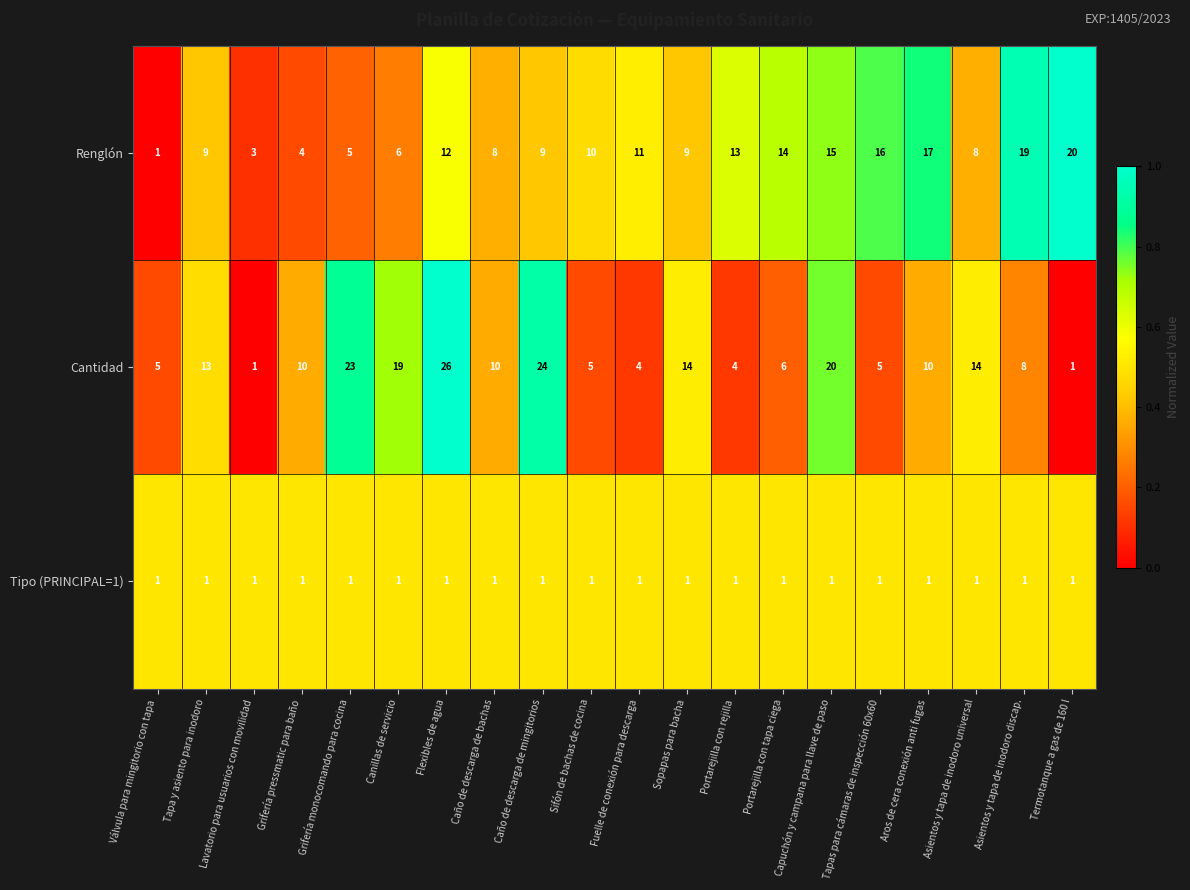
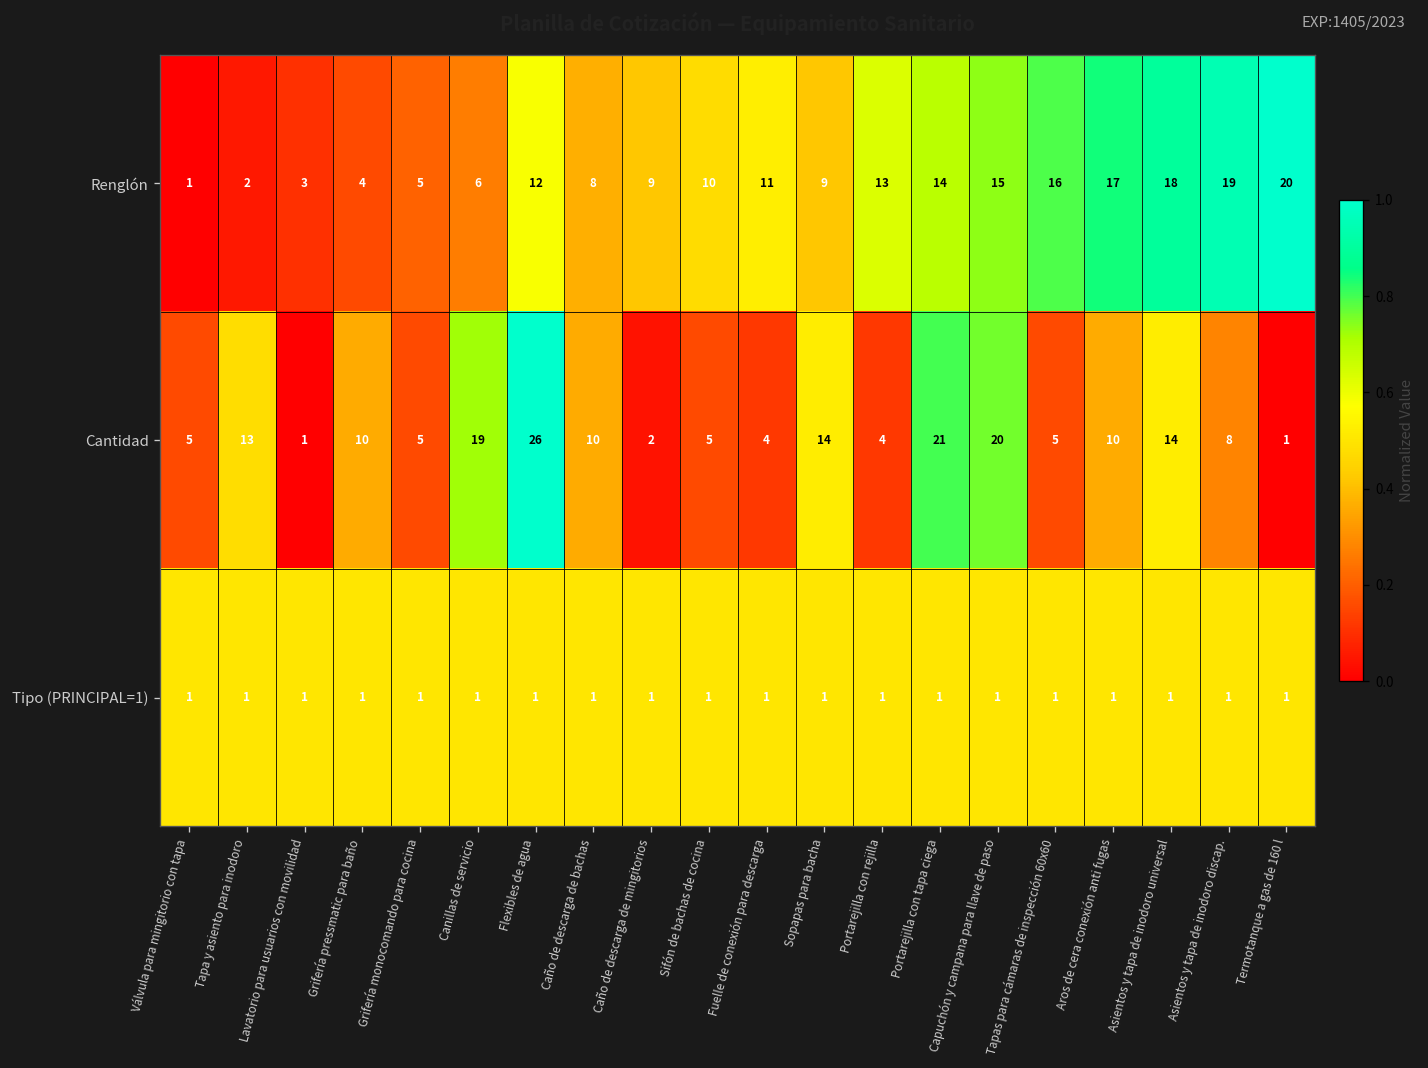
Renglón, Tapa y asiento para inodoro: 9 -> 2
Renglón, Asientos y tapa de inodoro universal: 8 -> 18
Cantidad, Grifería monocomando para cocina: 23 -> 5
Cantidad, Caño de descarga de mingitorios: 24 -> 2
Cantidad, Portarejilla con tapa ciega: 6 -> 21
